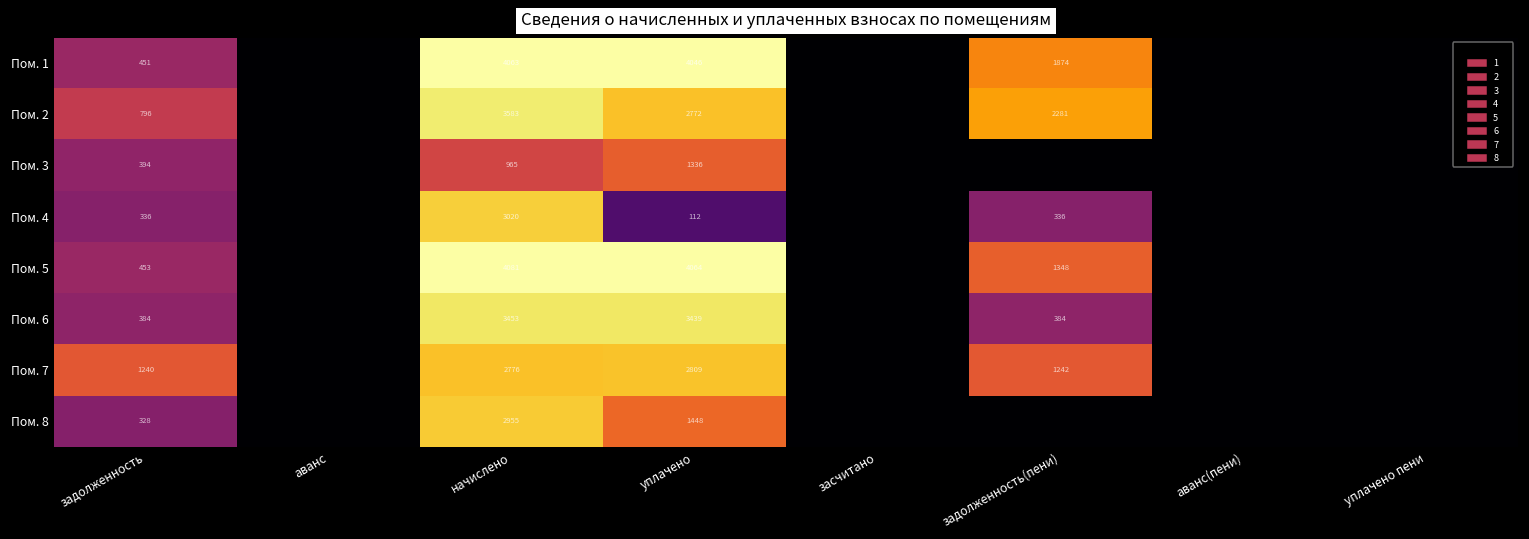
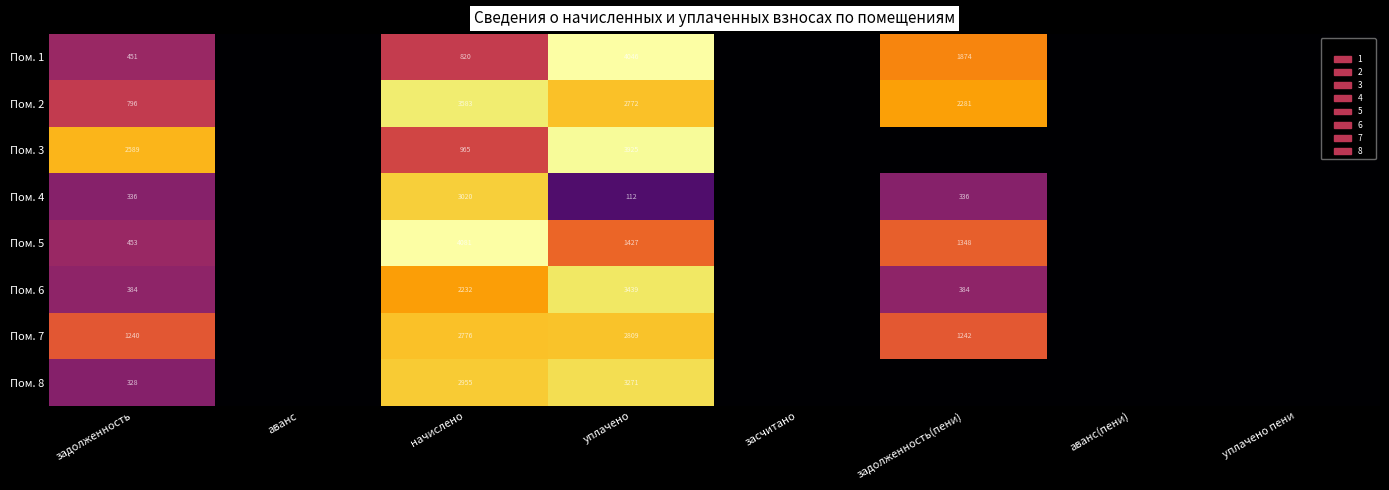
Пом. 1, начислено: 4063 -> 820
Пом. 3, задолженность: 394 -> 2589
Пом. 3, уплачено: 1336 -> 3925
Пом. 5, уплачено: 4064 -> 1427
Пом. 6, начислено: 3453 -> 2232
Пом. 8, уплачено: 1448 -> 3271
